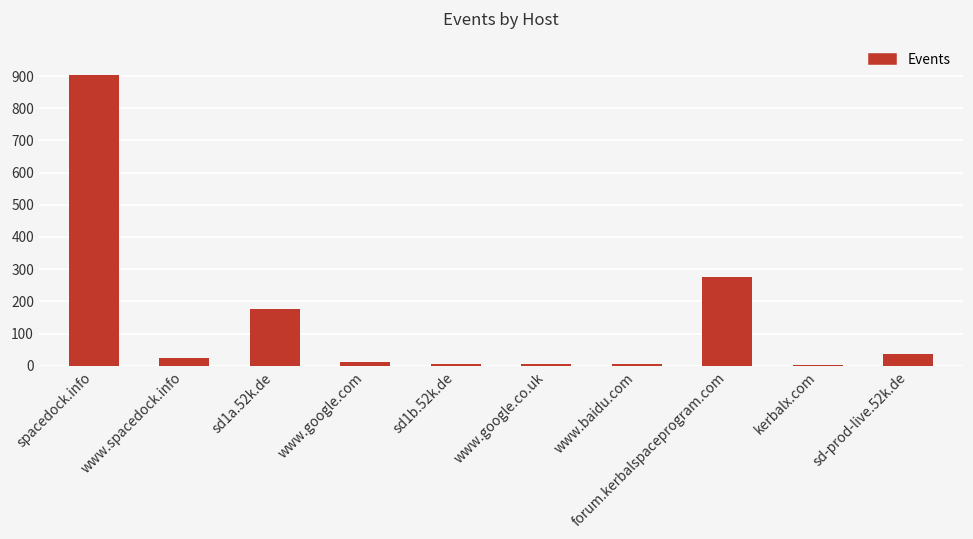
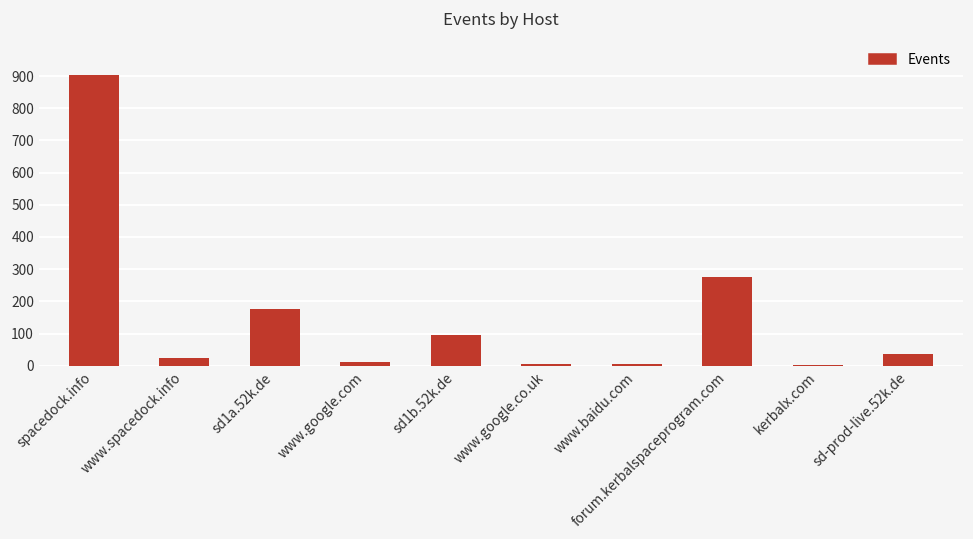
sd1b.52k.de: 10 -> 100
